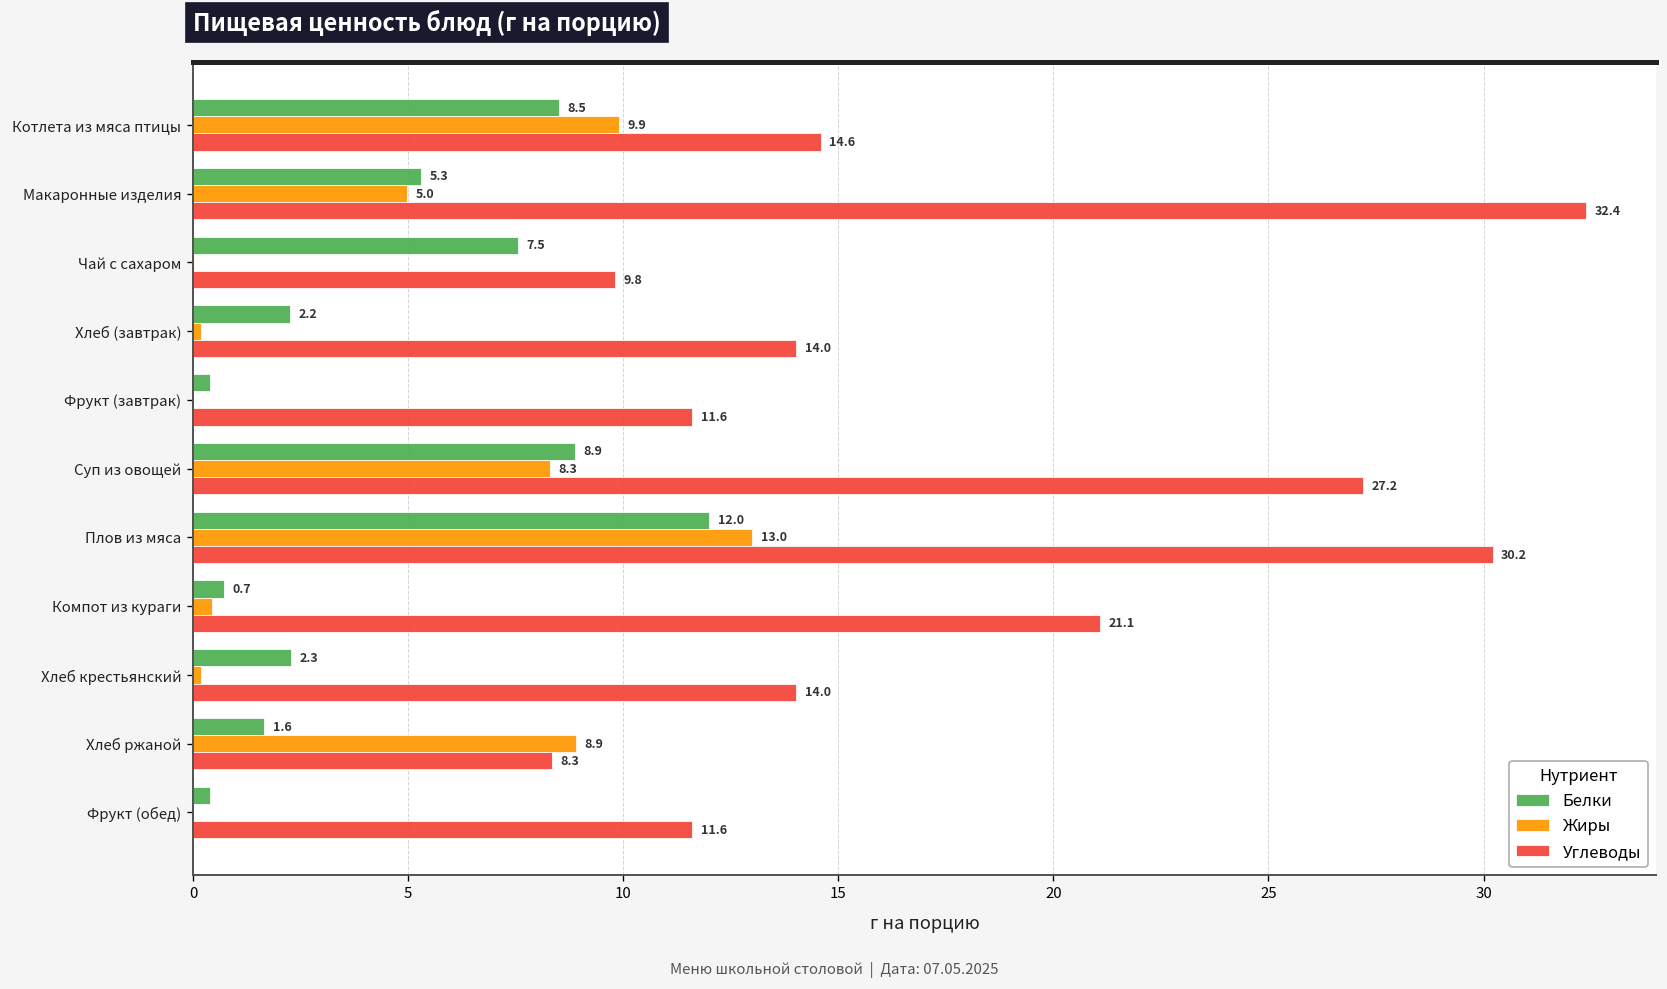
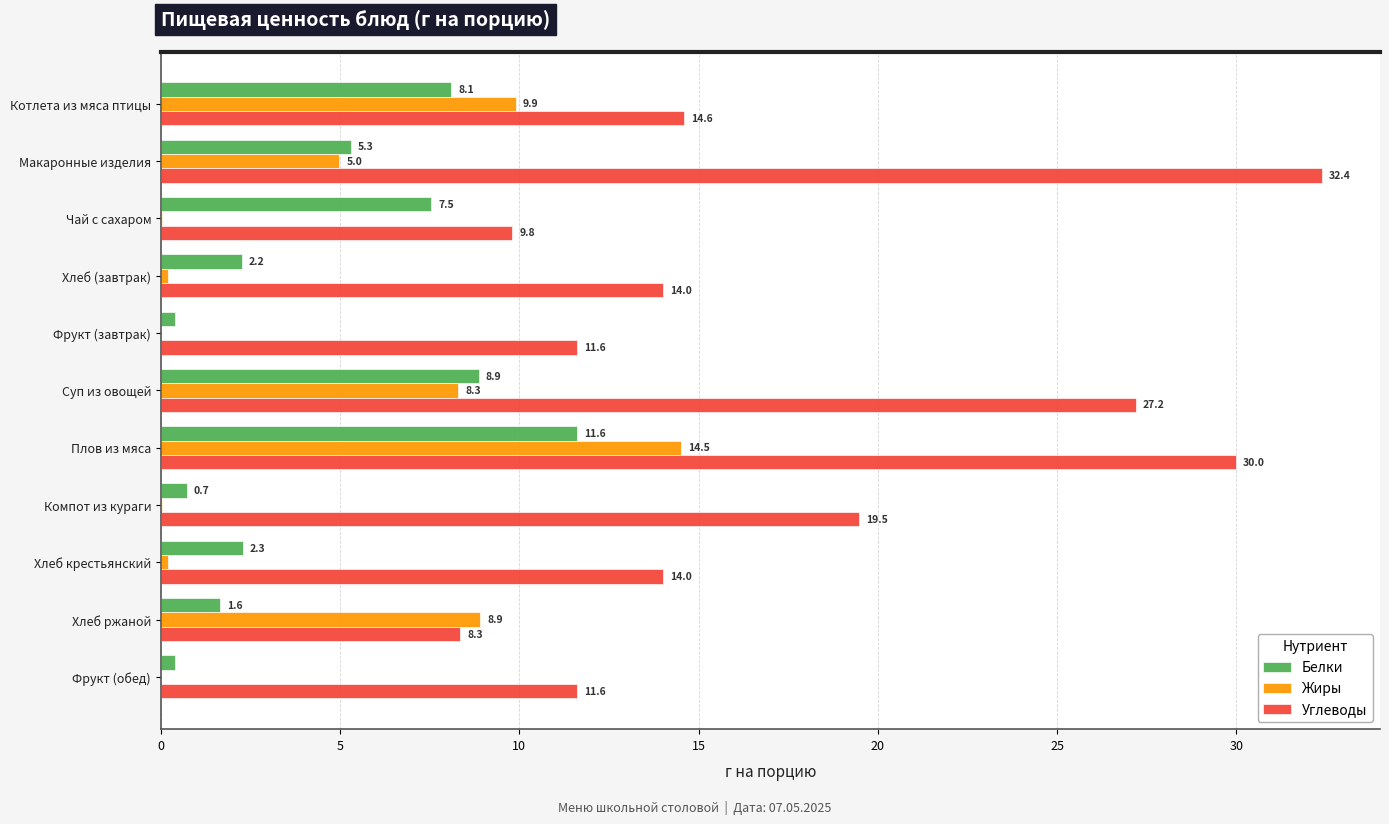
Белки, Котлета из мяса птицы: 8.5 -> 8.1
Белки, Плов из мяса: 12.0 -> 11.6
Жиры, Плов из мяса: 13.0 -> 14.5
Углеводы, Плов из мяса: 30.2 -> 30.0
Жиры, Компот из кураги: 0.5 -> 0.0
Углеводы, Компот из кураги: 21.1 -> 19.5
